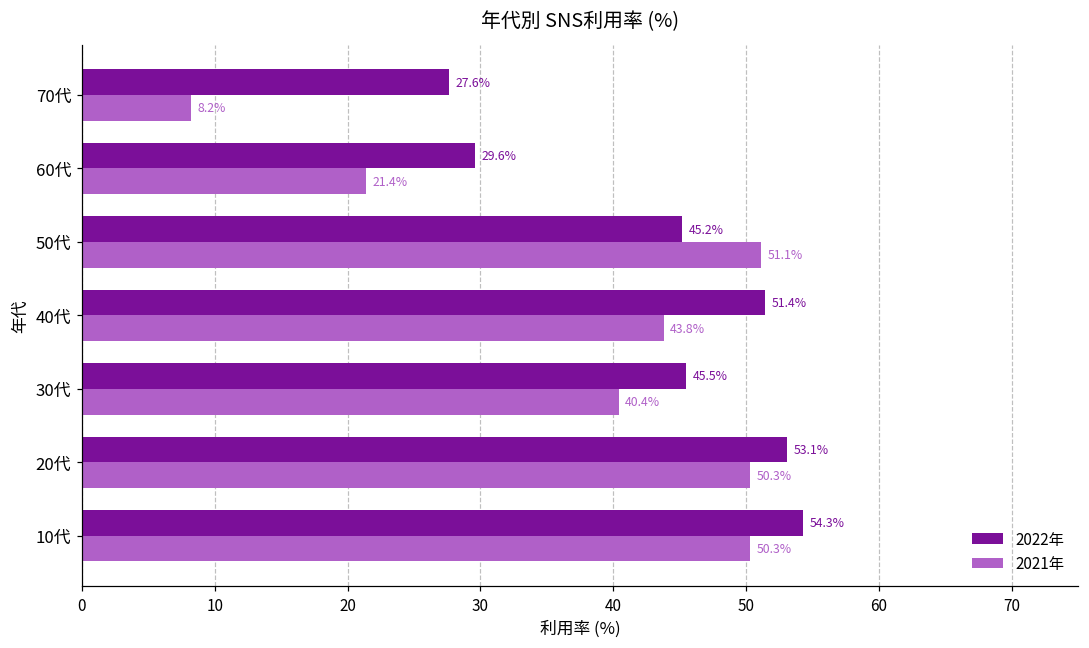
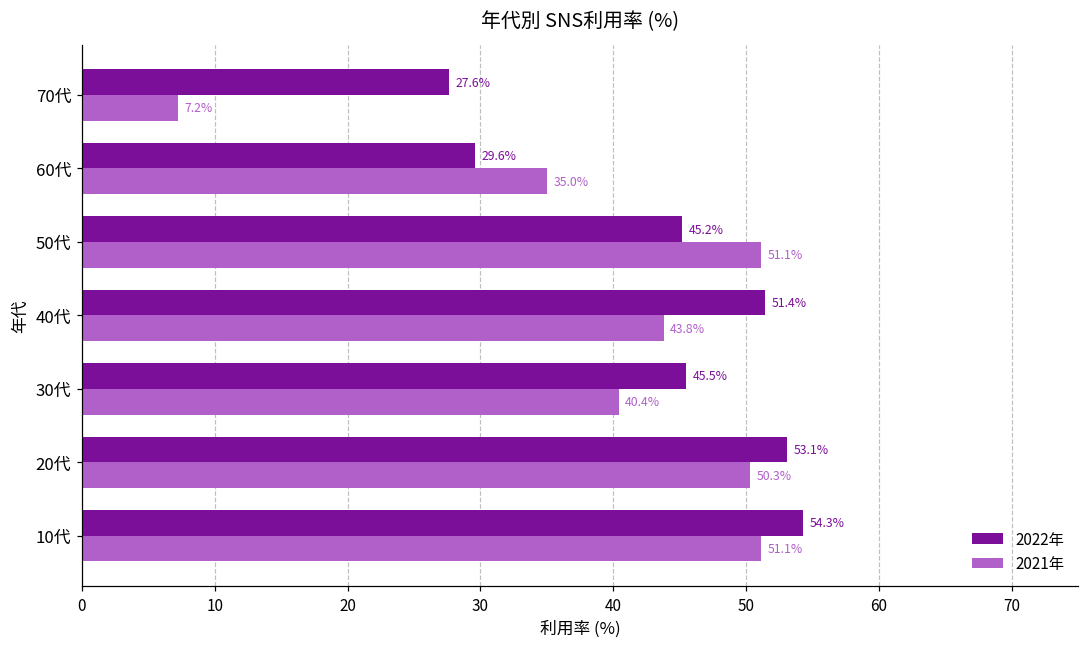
2021年, 70代: 8.2% -> 7.2%
2021年, 60代: 21.4% -> 35.0%
2021年, 10代: 50.3% -> 51.1%
